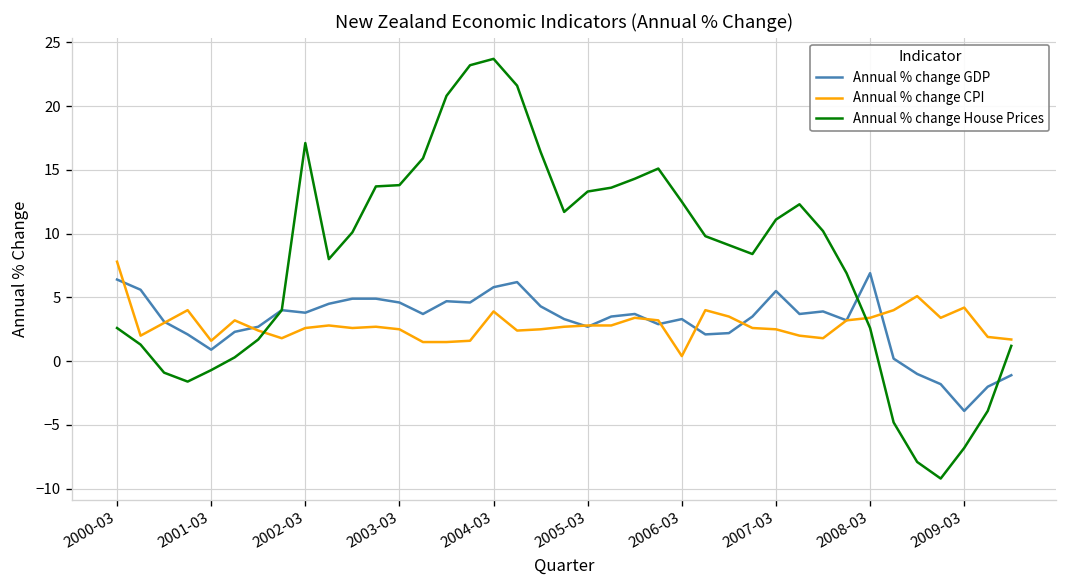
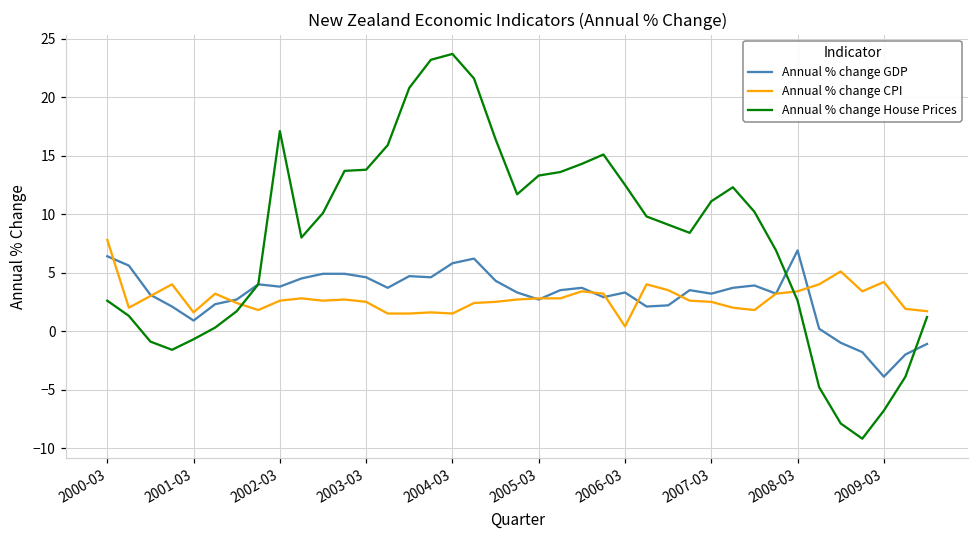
Annual % change CPI, 2004-03: 3.9 -> 1.5
Annual % change GDP, 2007-03: 5.5 -> 3.2
